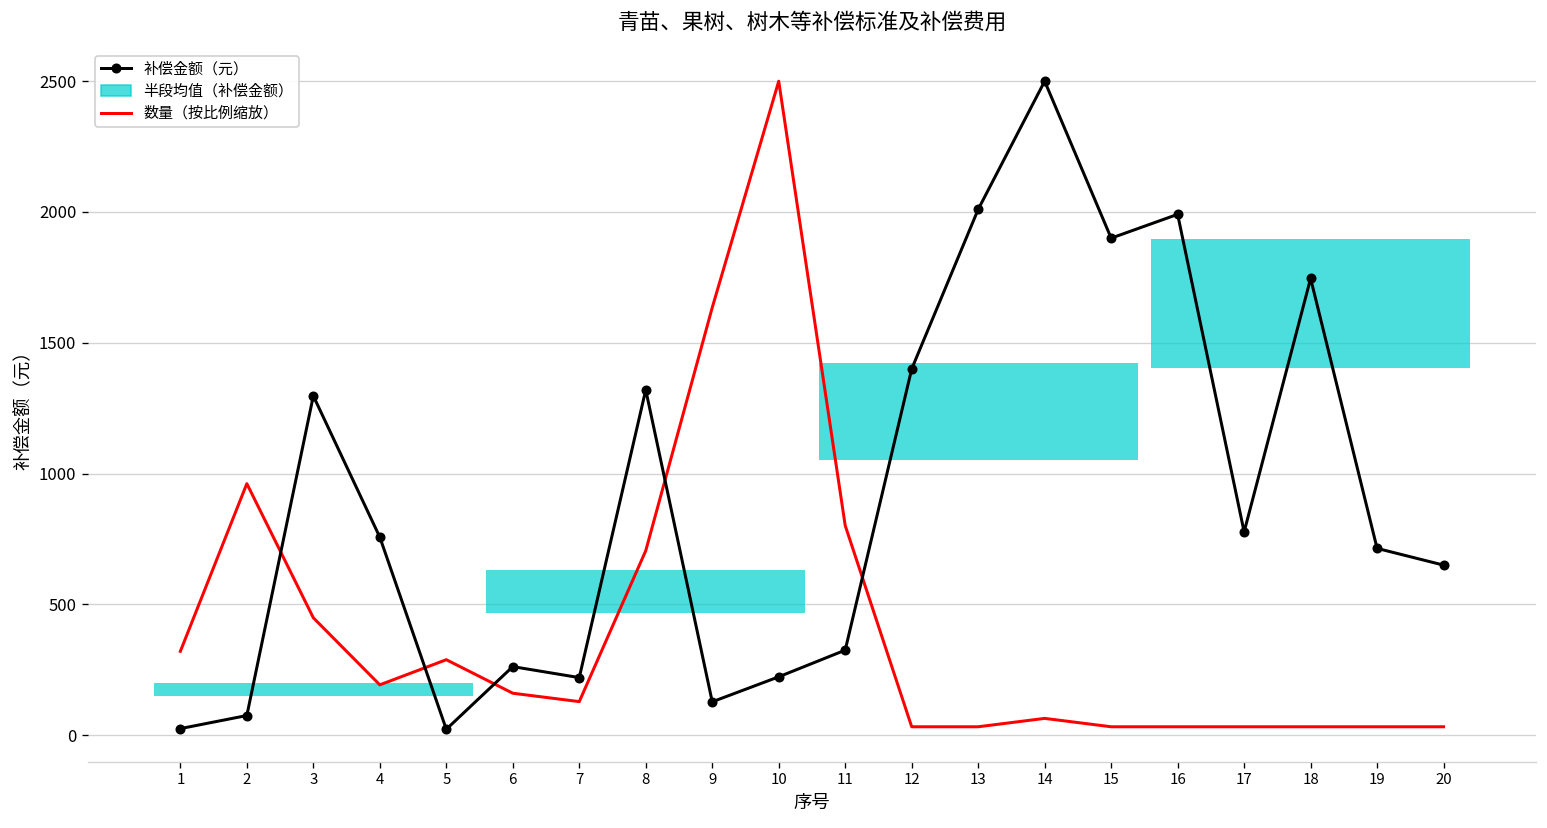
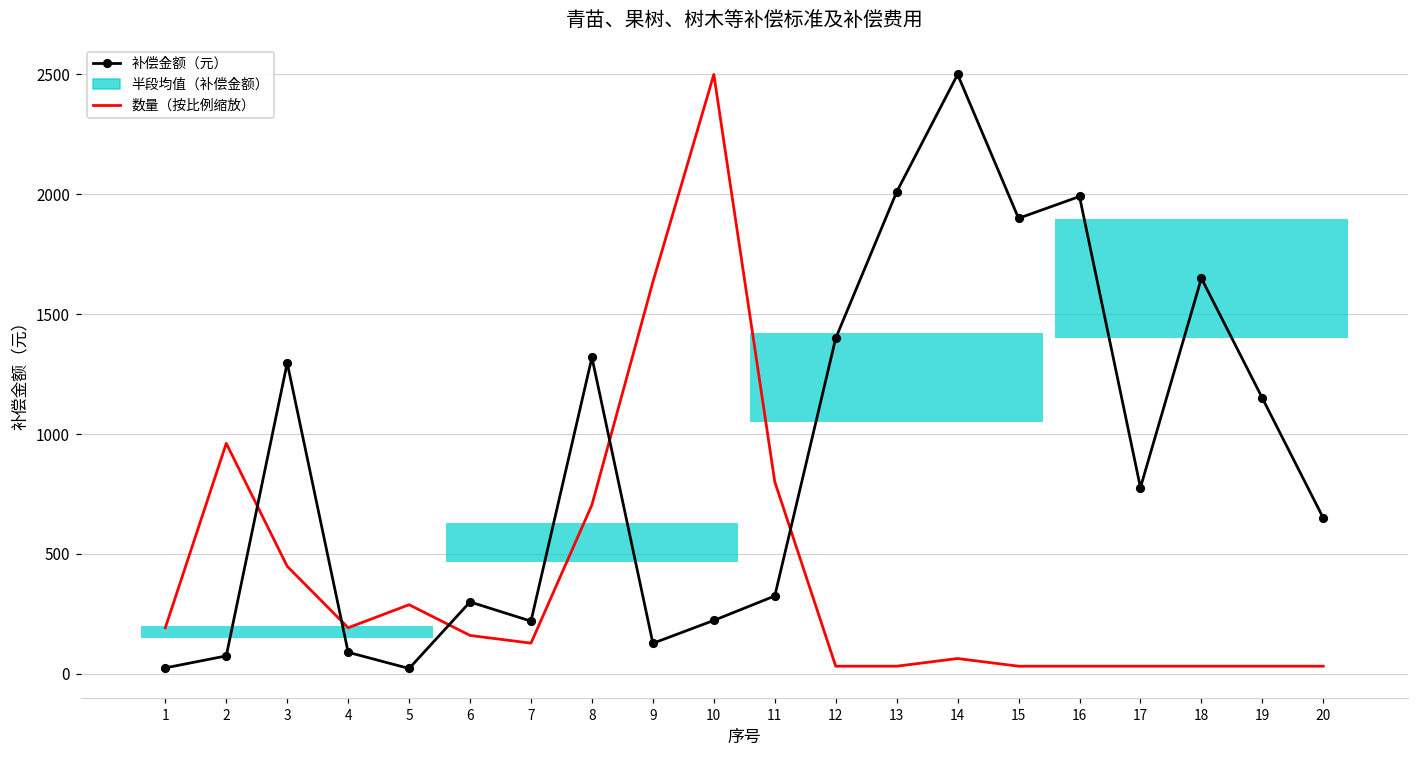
数量（按比例缩放）, 1: 320 -> 190
补偿金额（元）, 4: 760 -> 90
补偿金额（元）, 6: 260 -> 300
补偿金额（元）, 18: 1750 -> 1650
补偿金额（元）, 19: 710 -> 1150
